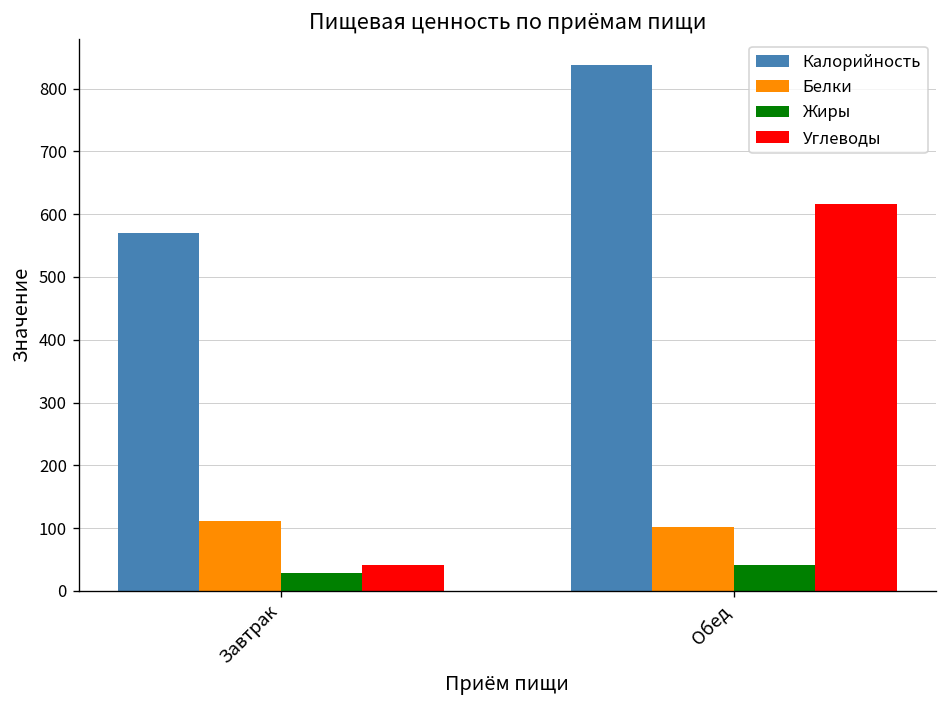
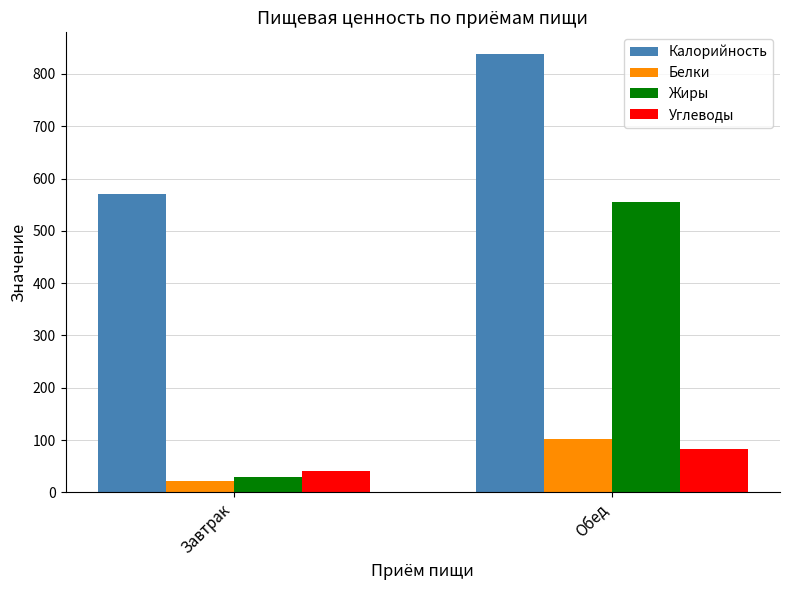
Белки, Завтрак: 110 -> 20
Жиры, Обед: 40 -> 550
Углеводы, Обед: 620 -> 80
